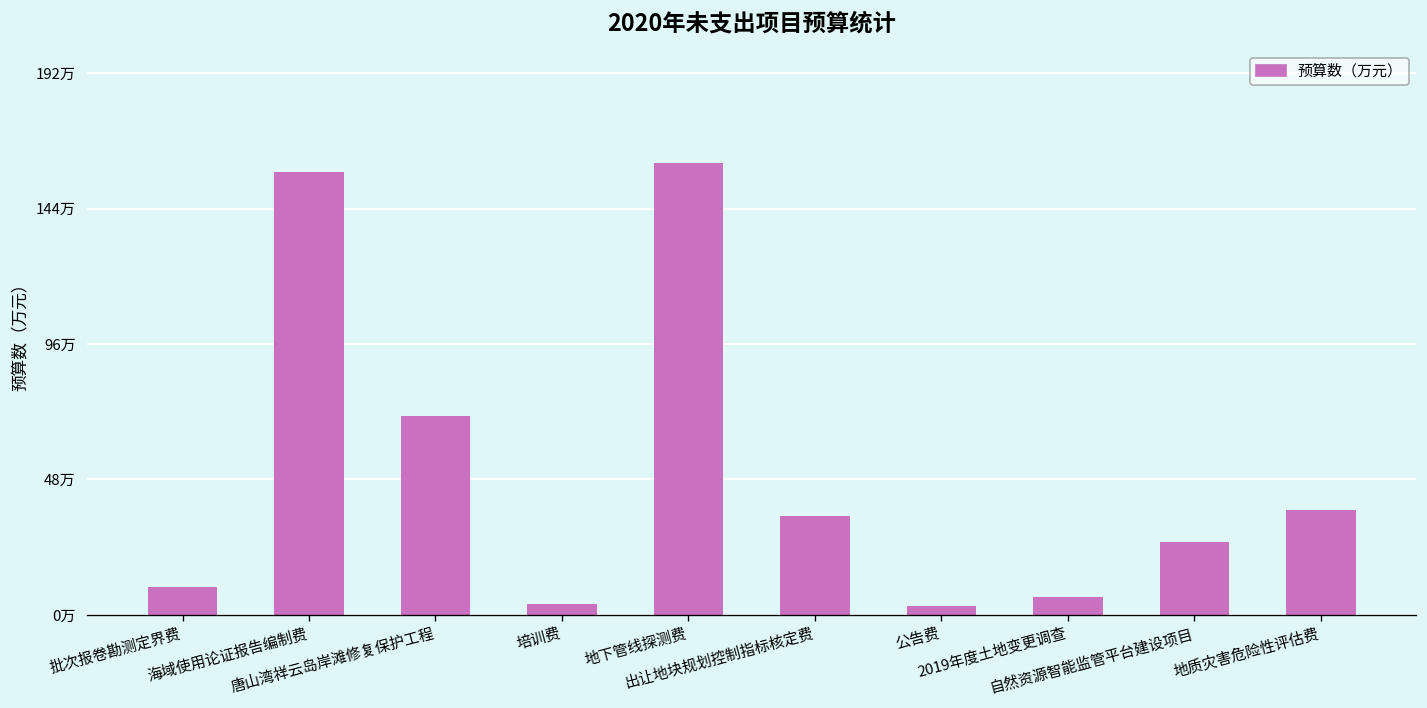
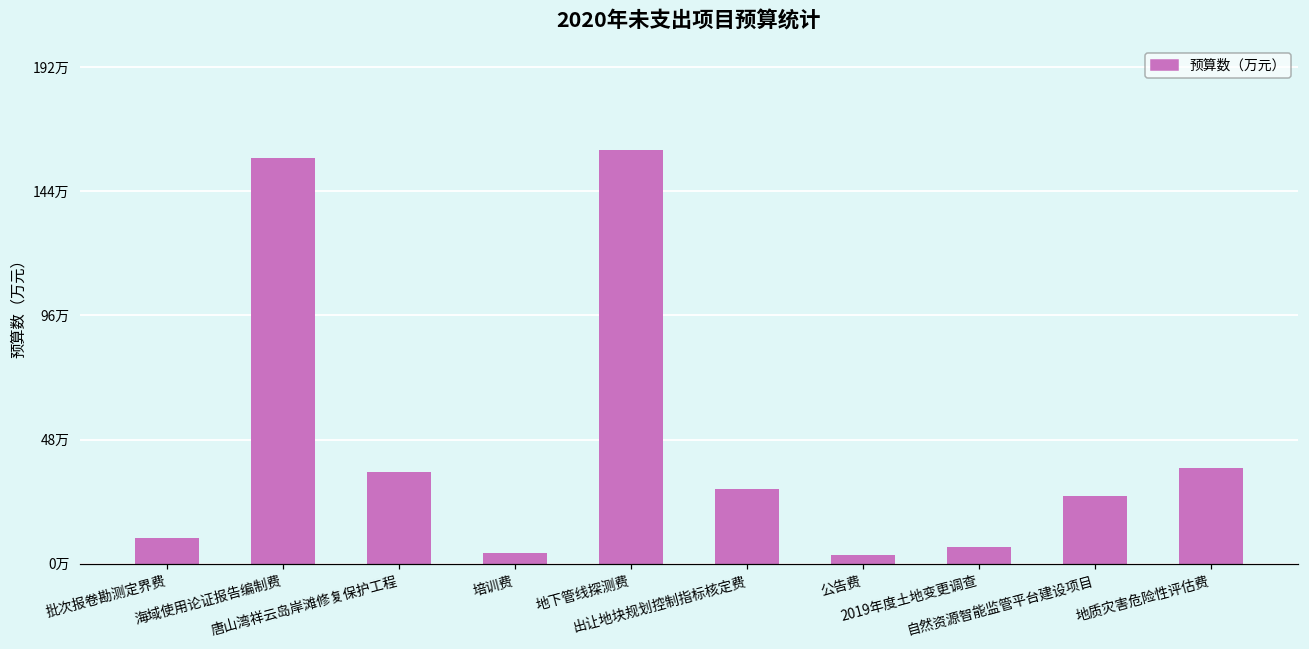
唐山湾祥云岛岸滩修复保护工程: 70万 -> 35万
出让地块规划控制指标核定费: 35万 -> 29万
